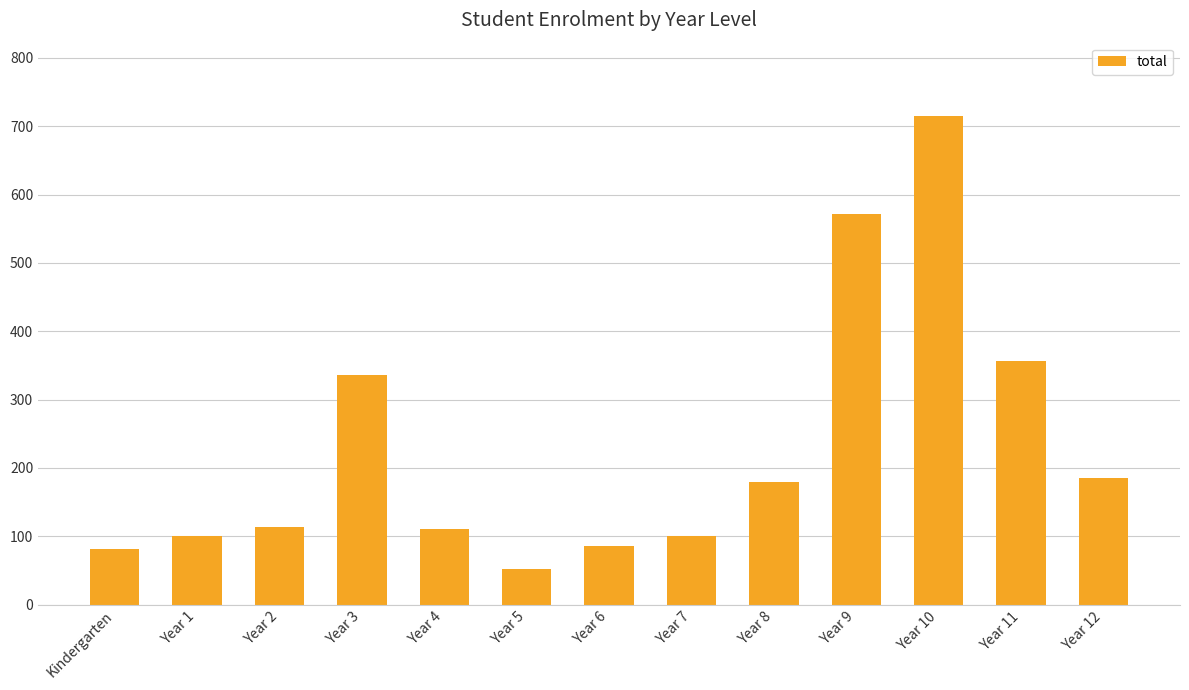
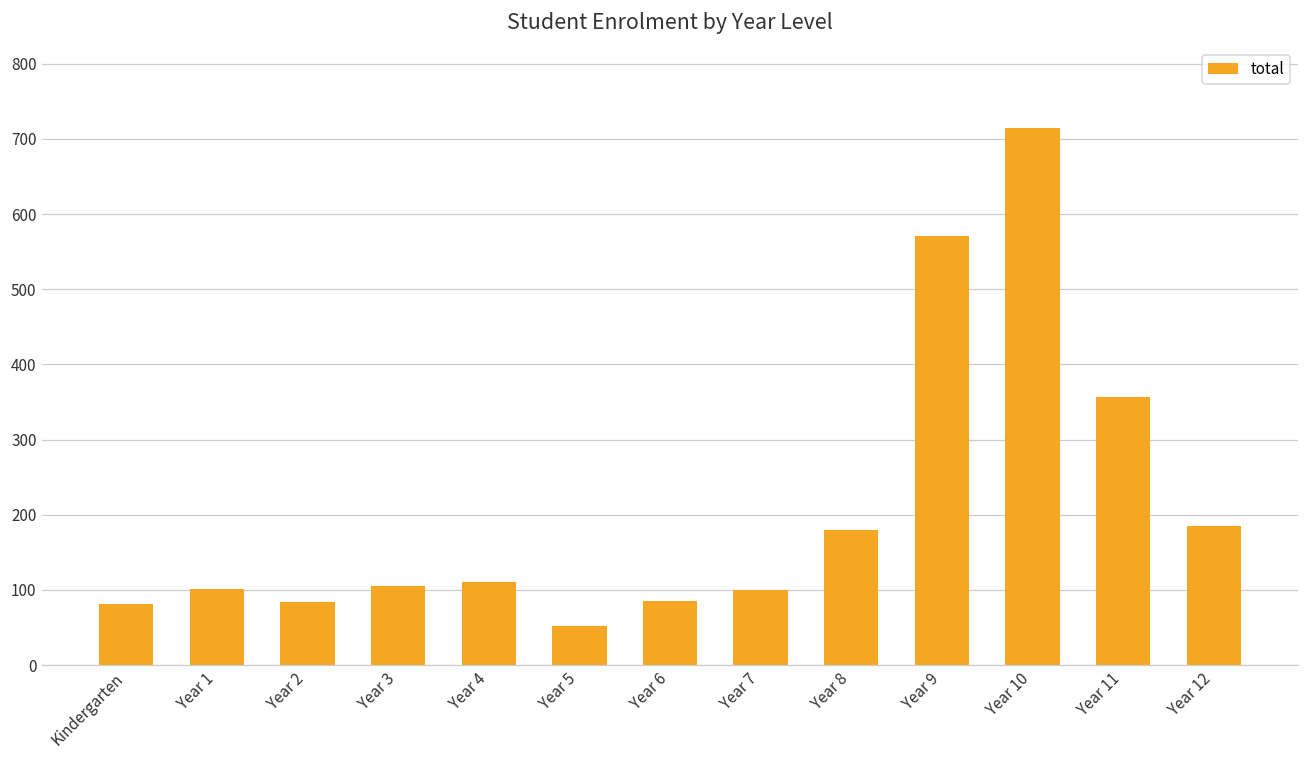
Year 2: 110 -> 80
Year 3: 340 -> 110
